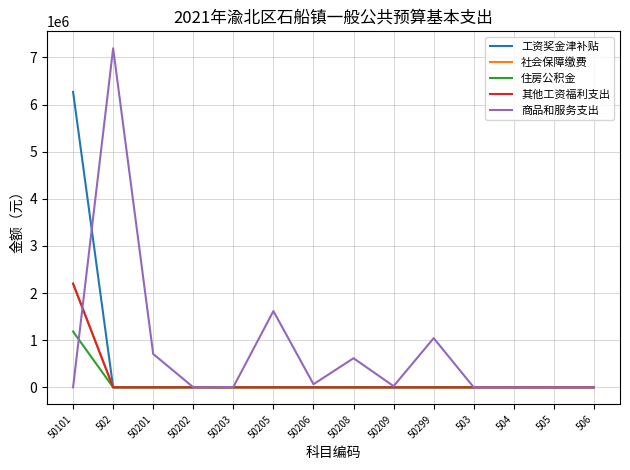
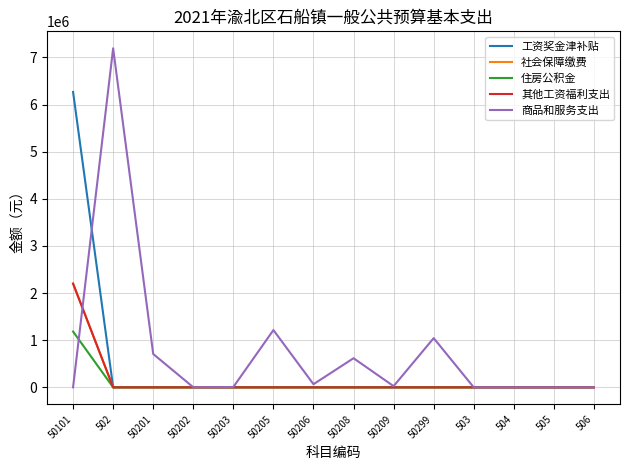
商品和服务支出, 50205: 1600000 -> 1200000
